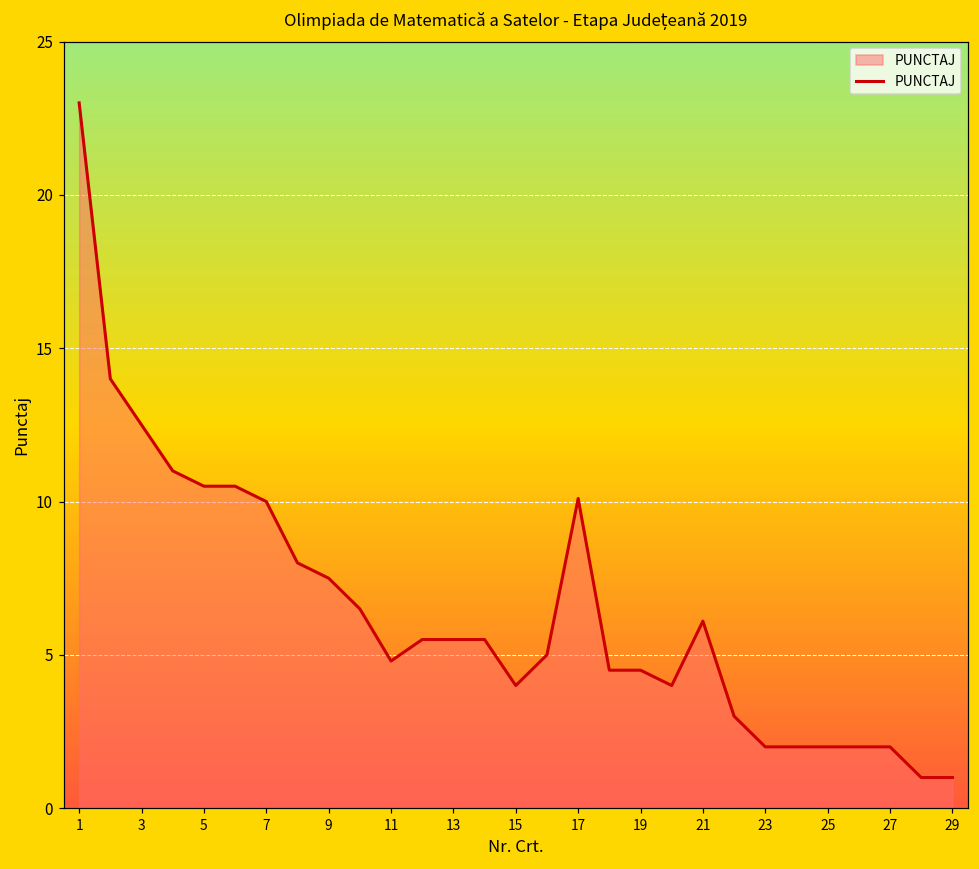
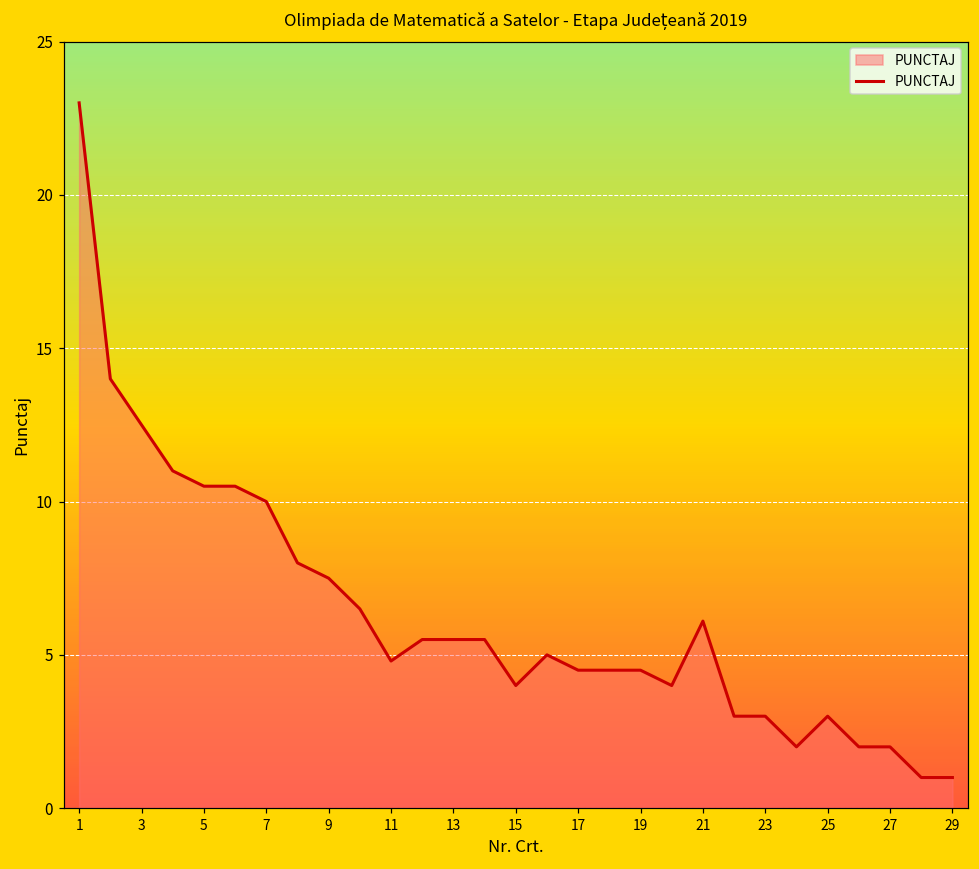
17: 10.1 -> 4.5
23: 2 -> 3
25: 2 -> 3
